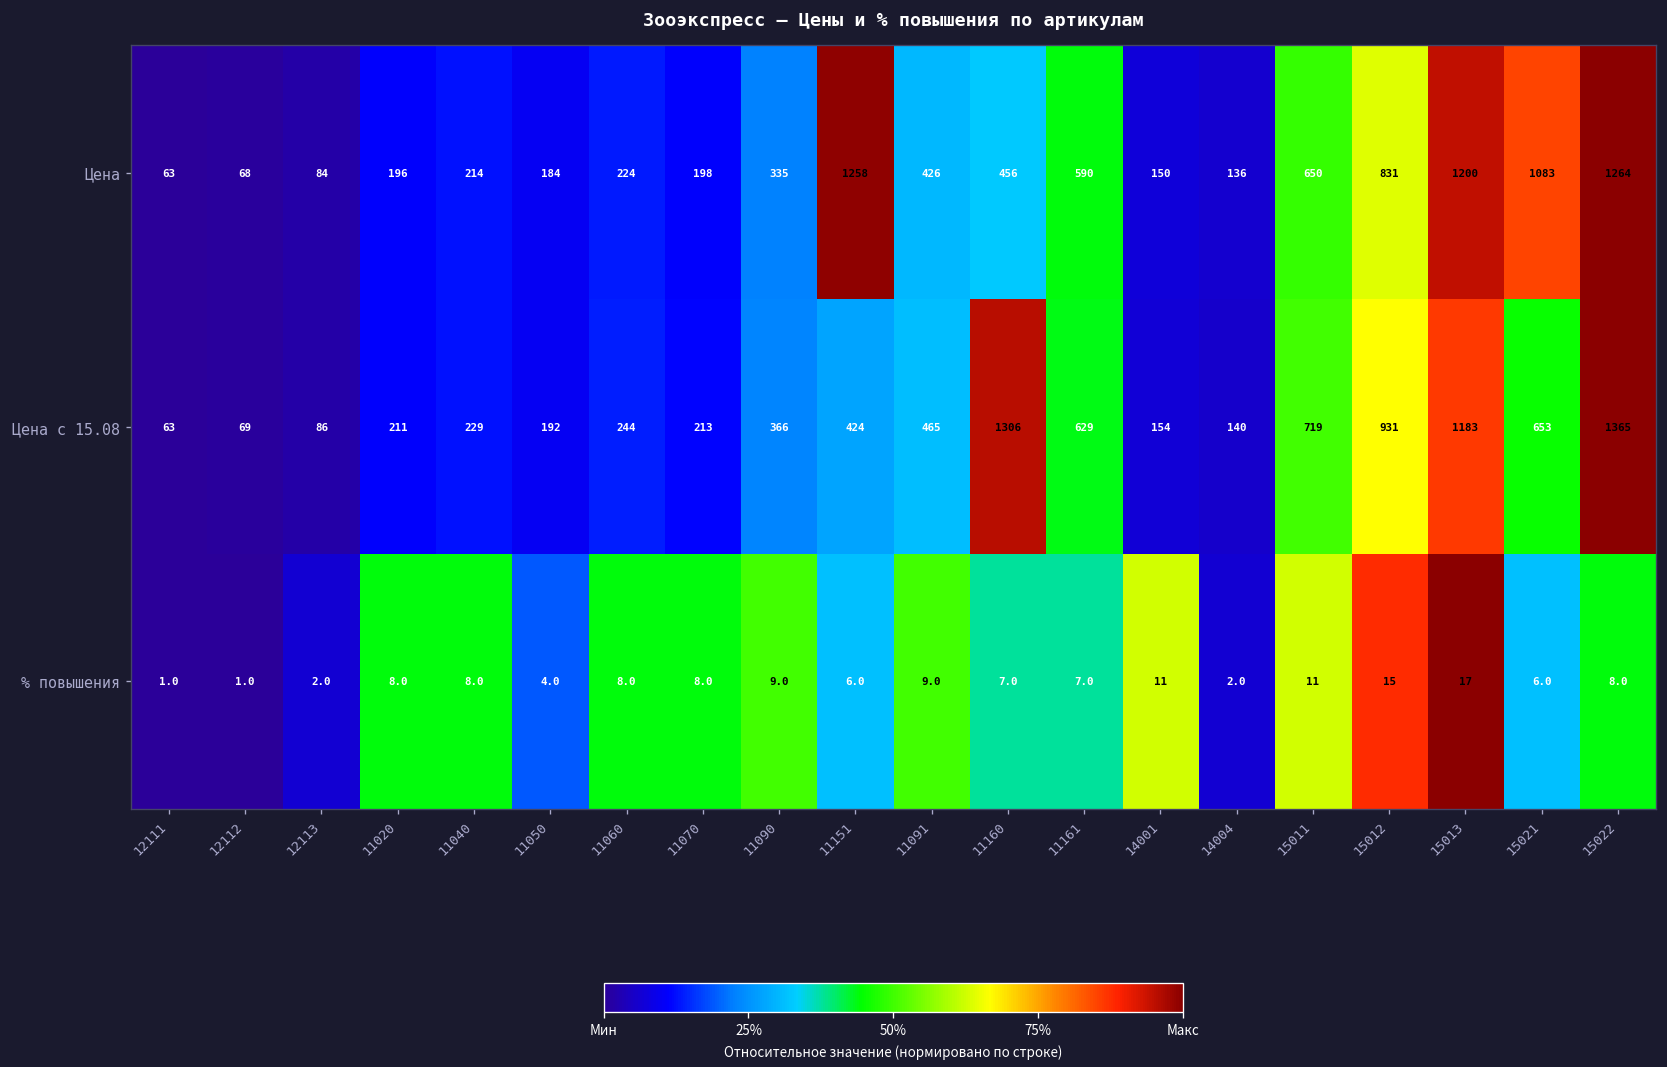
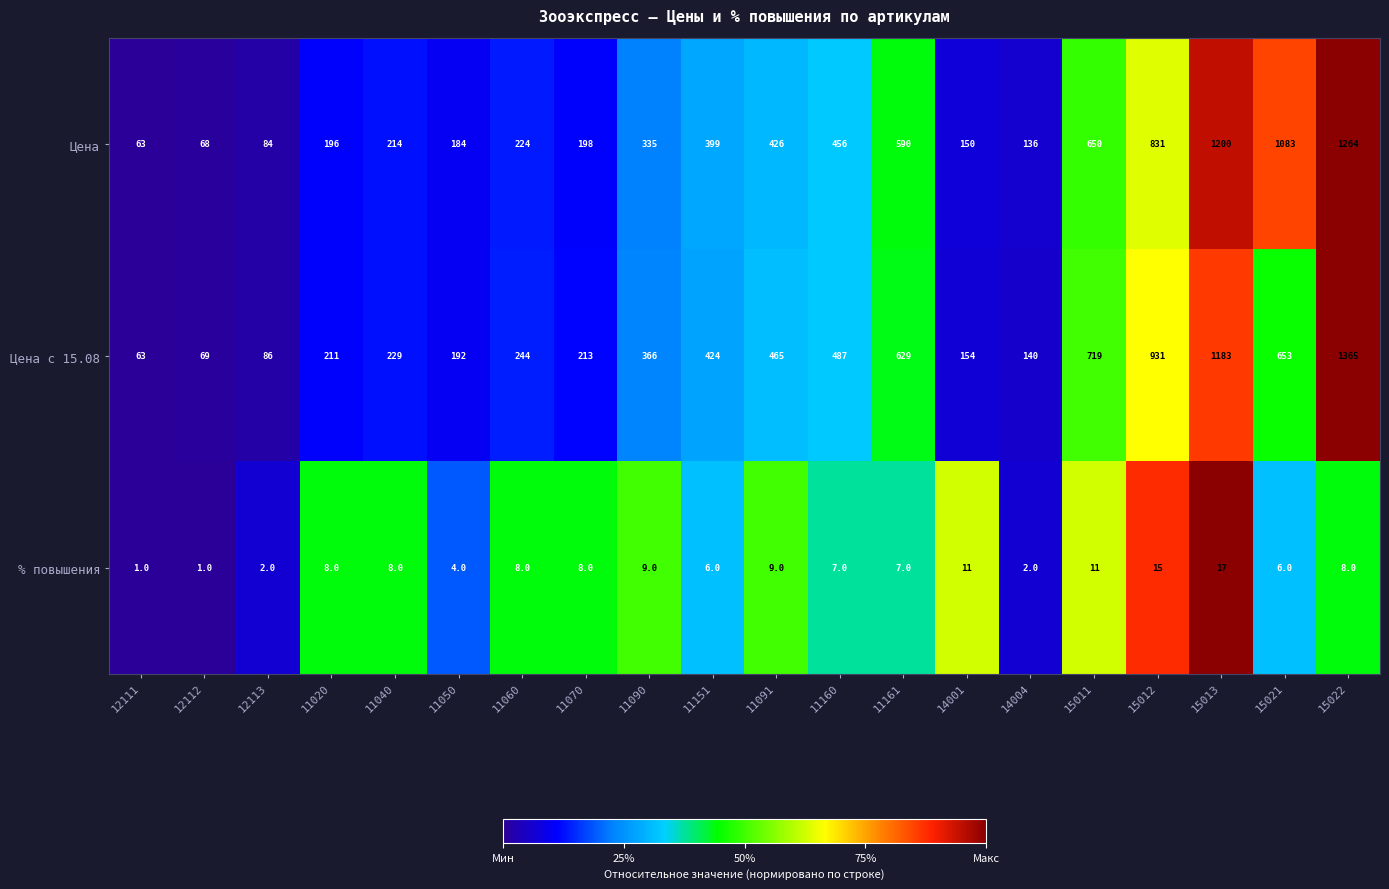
Цена, 11151: 1258 -> 399
Цена с 15.08, 11160: 1306 -> 487
